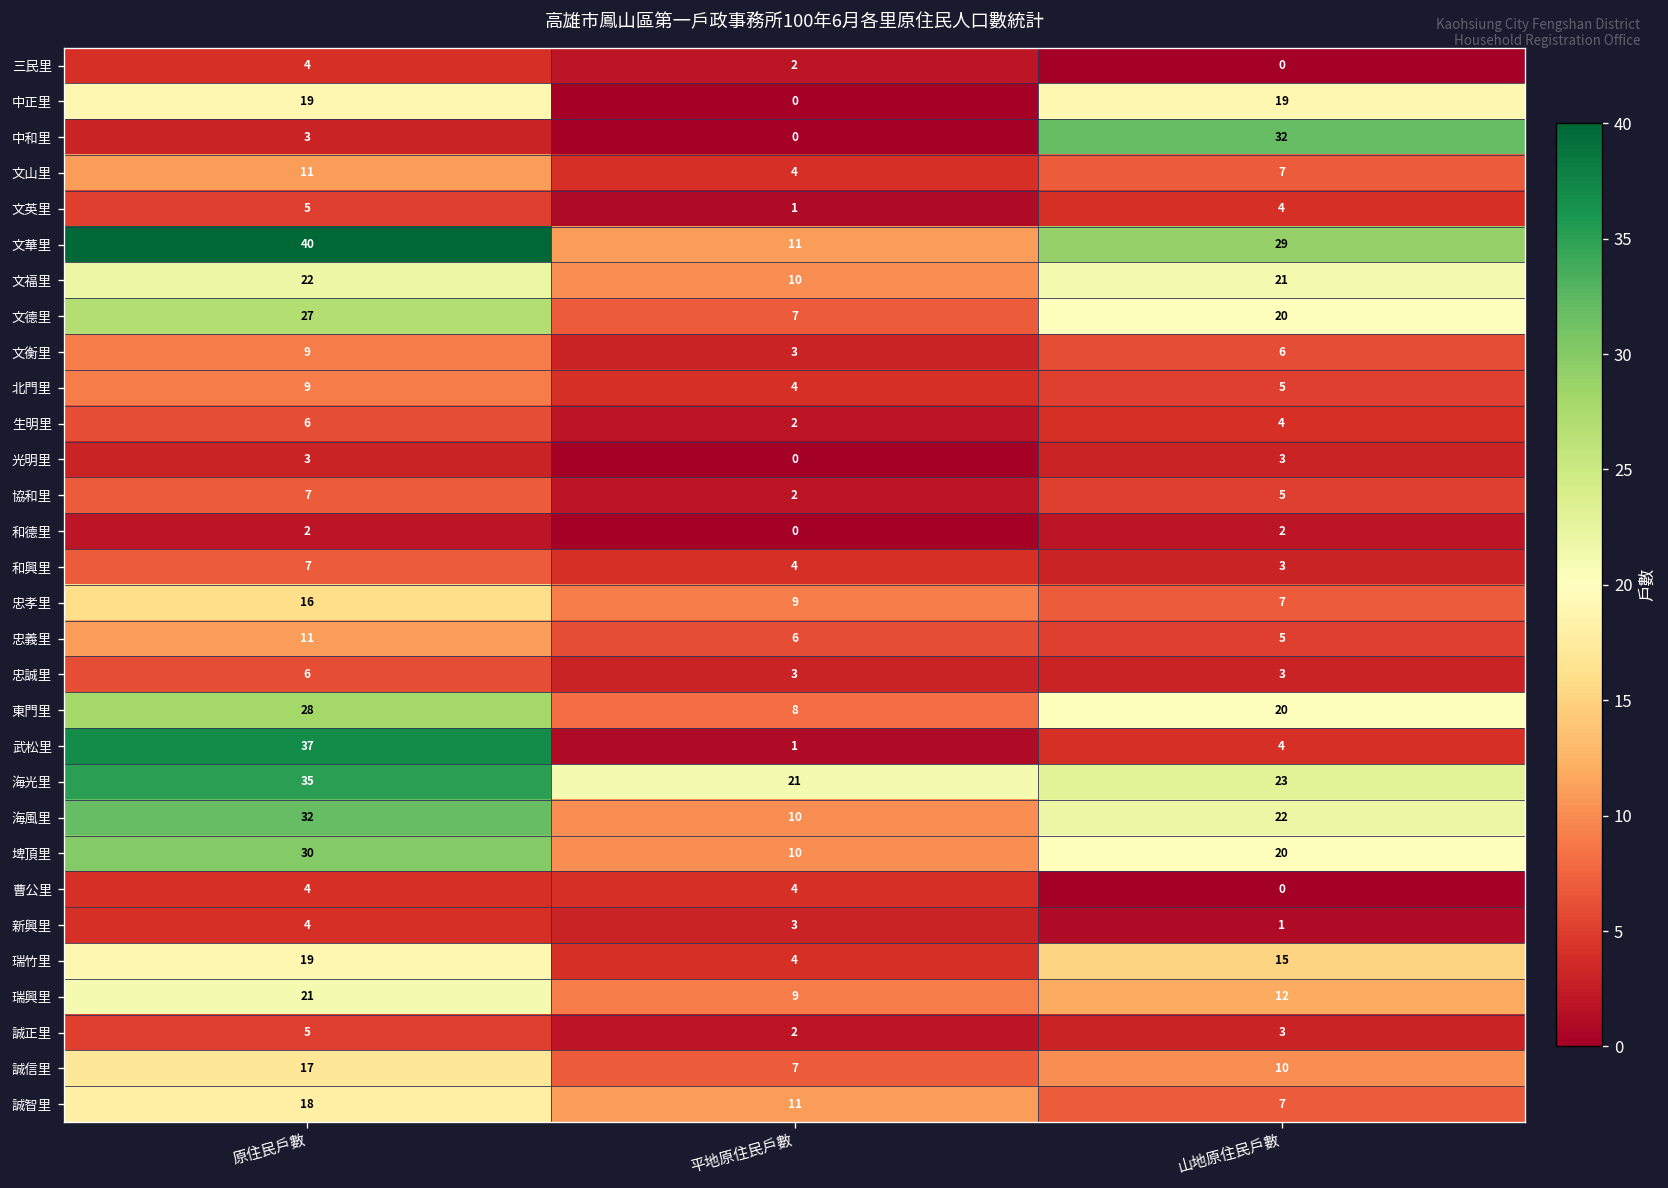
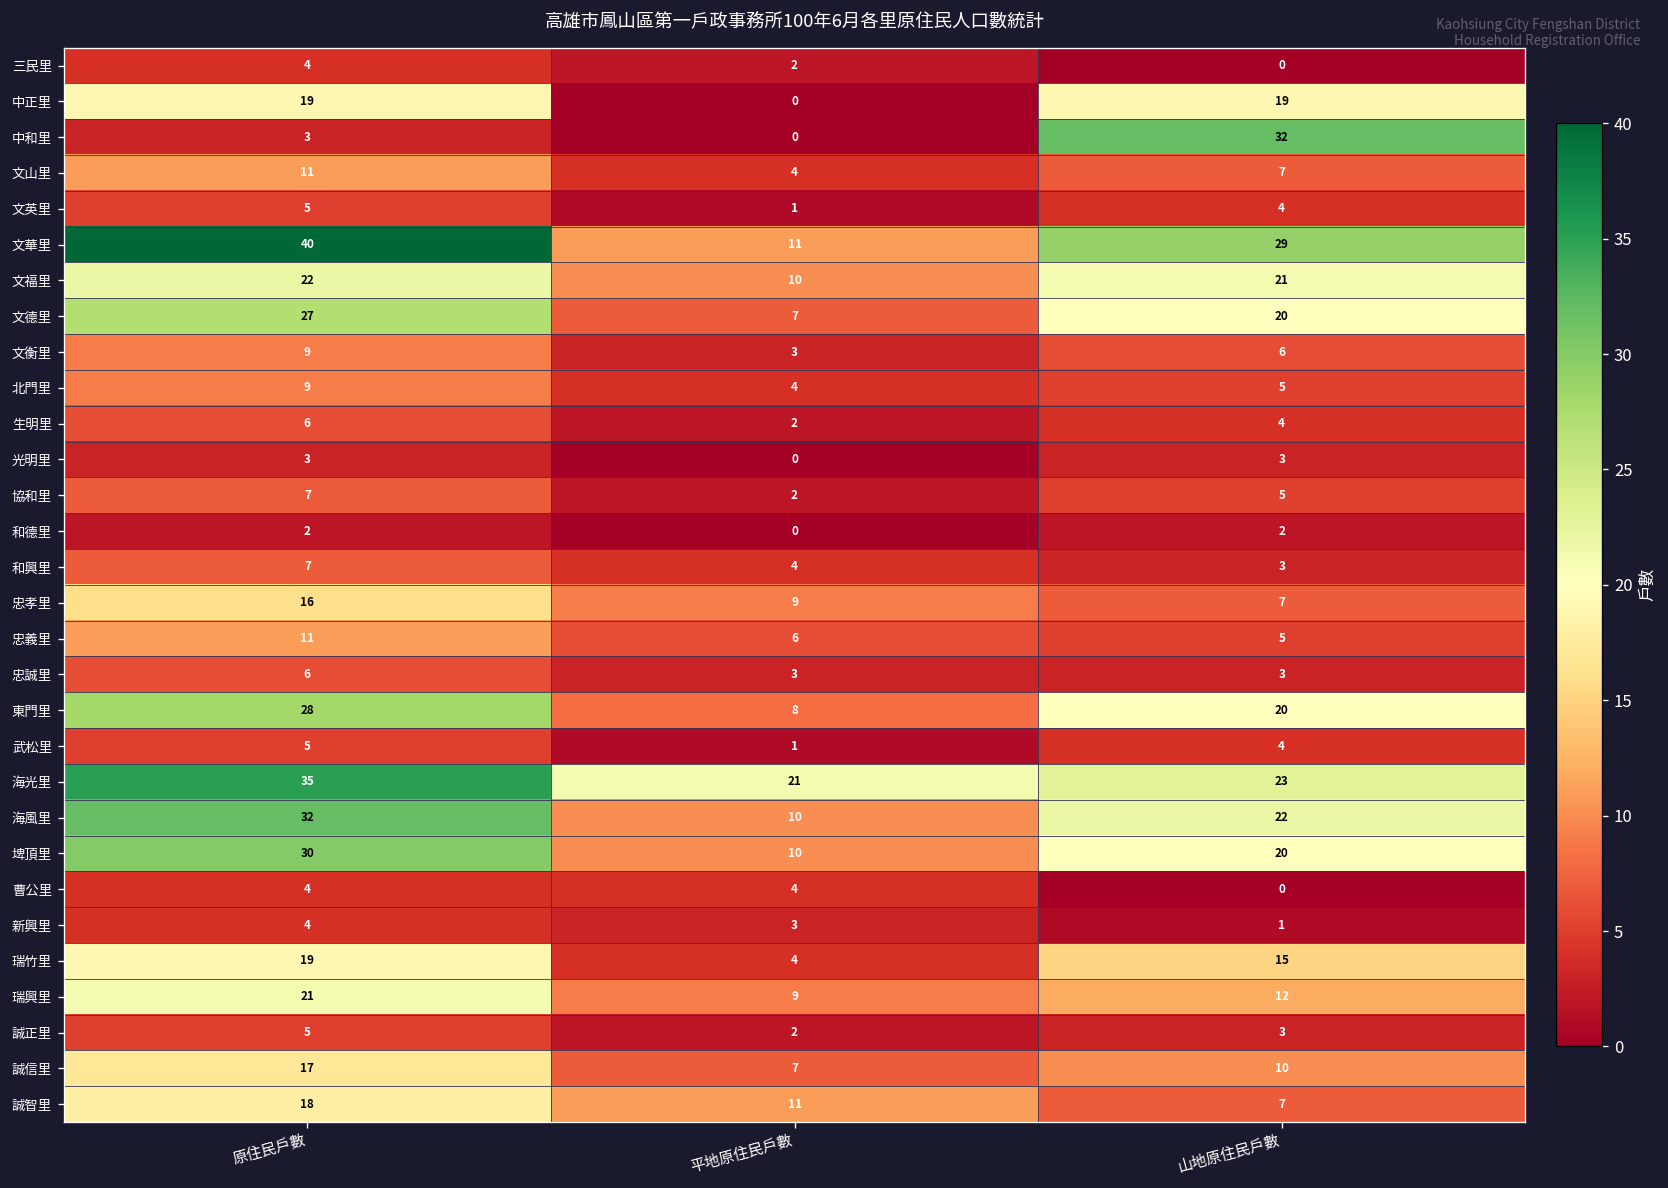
武松里, 原住民戶數: 37 -> 5
